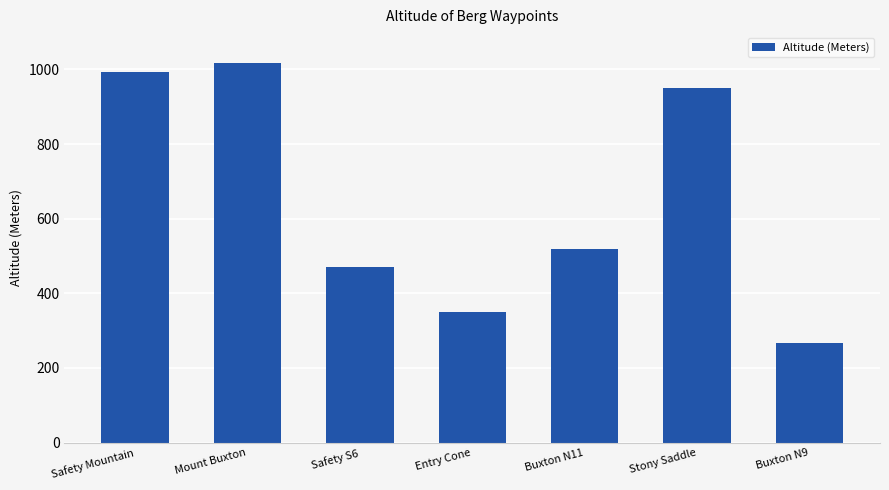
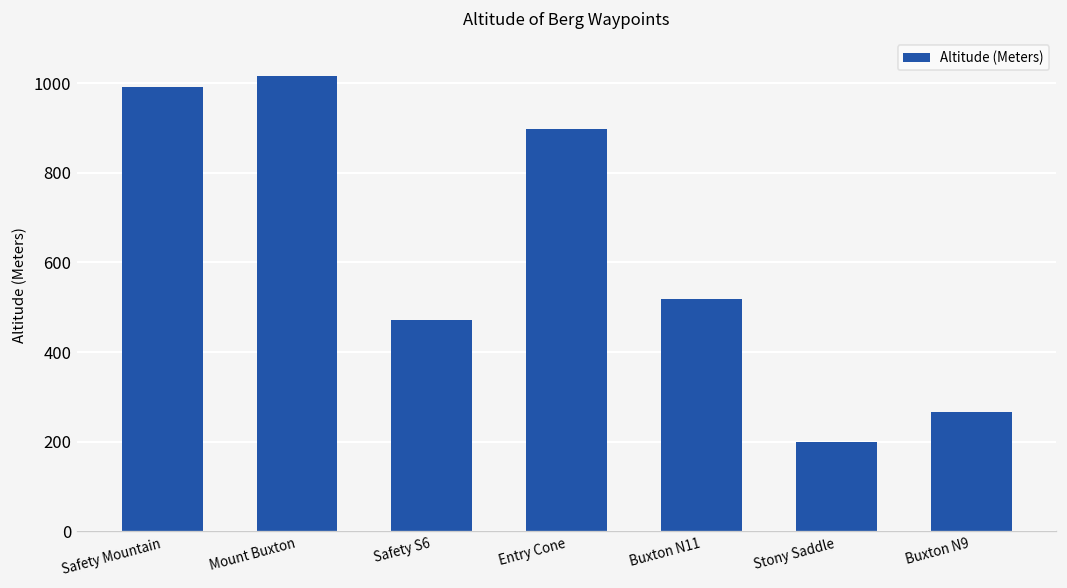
Entry Cone: 350 -> 900
Stony Saddle: 950 -> 200
